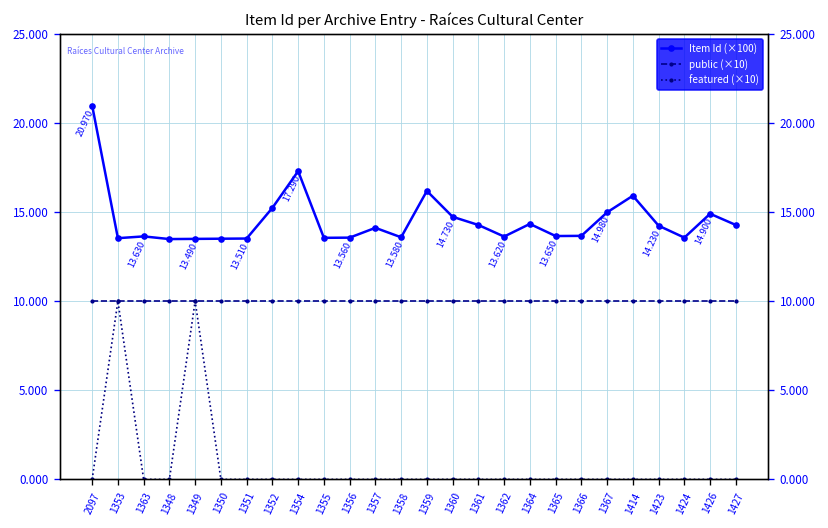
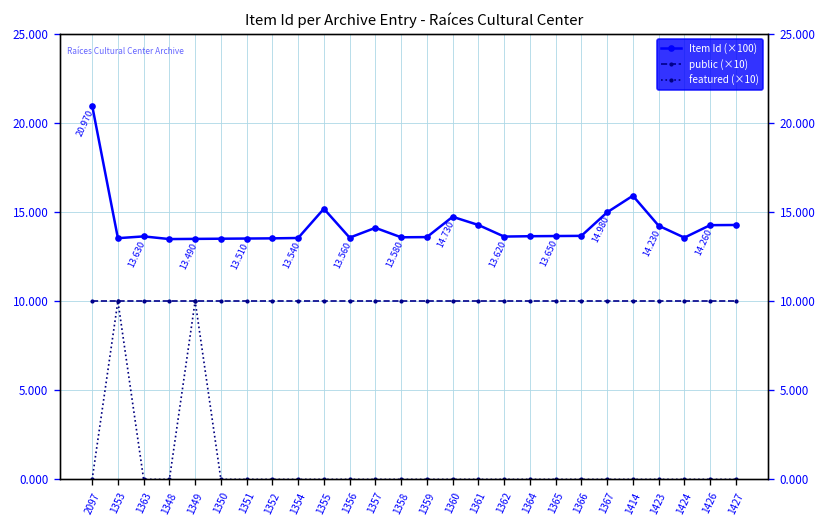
Item Id (×100), 1352: 15.2 -> 13.5
Item Id (×100), 1354: 17.290 -> 13.540
Item Id (×100), 1355: 13.6 -> 15.2
Item Id (×100), 1359: 16.2 -> 13.6
Item Id (×100), 1364: 14.3 -> 13.6
Item Id (×100), 1426: 14.900 -> 14.260
